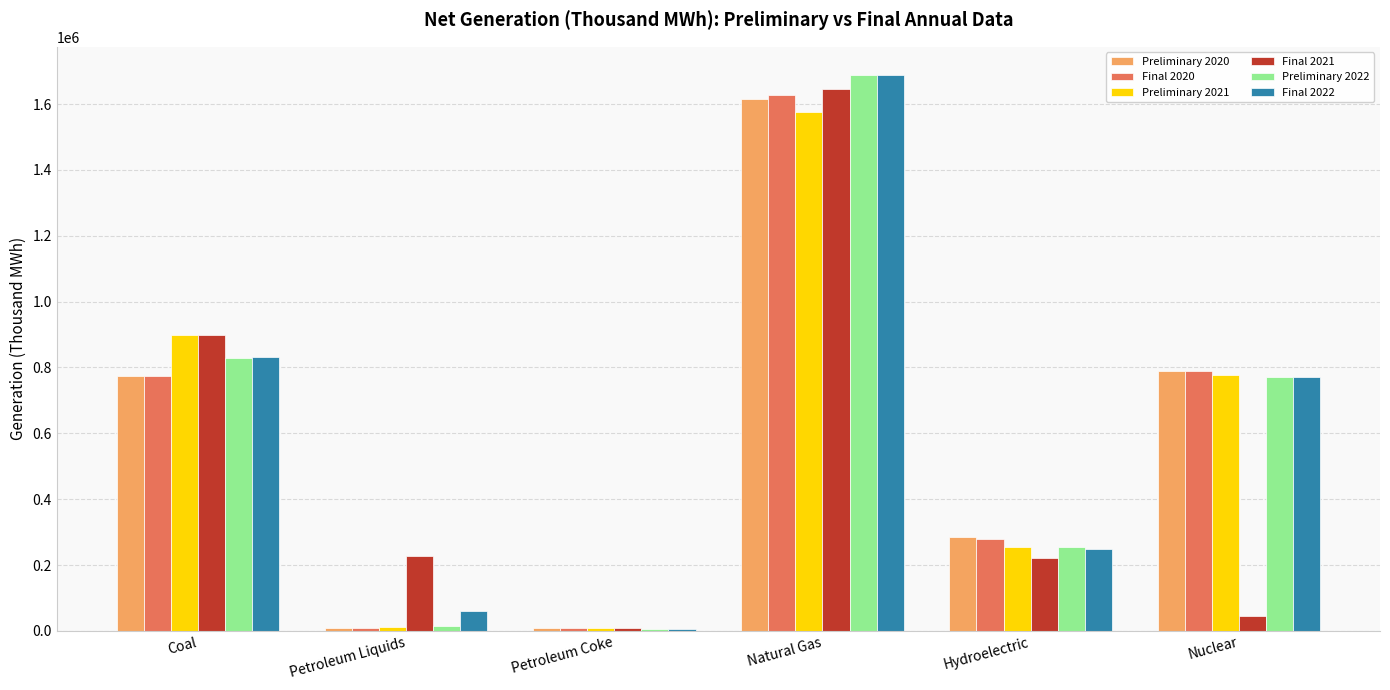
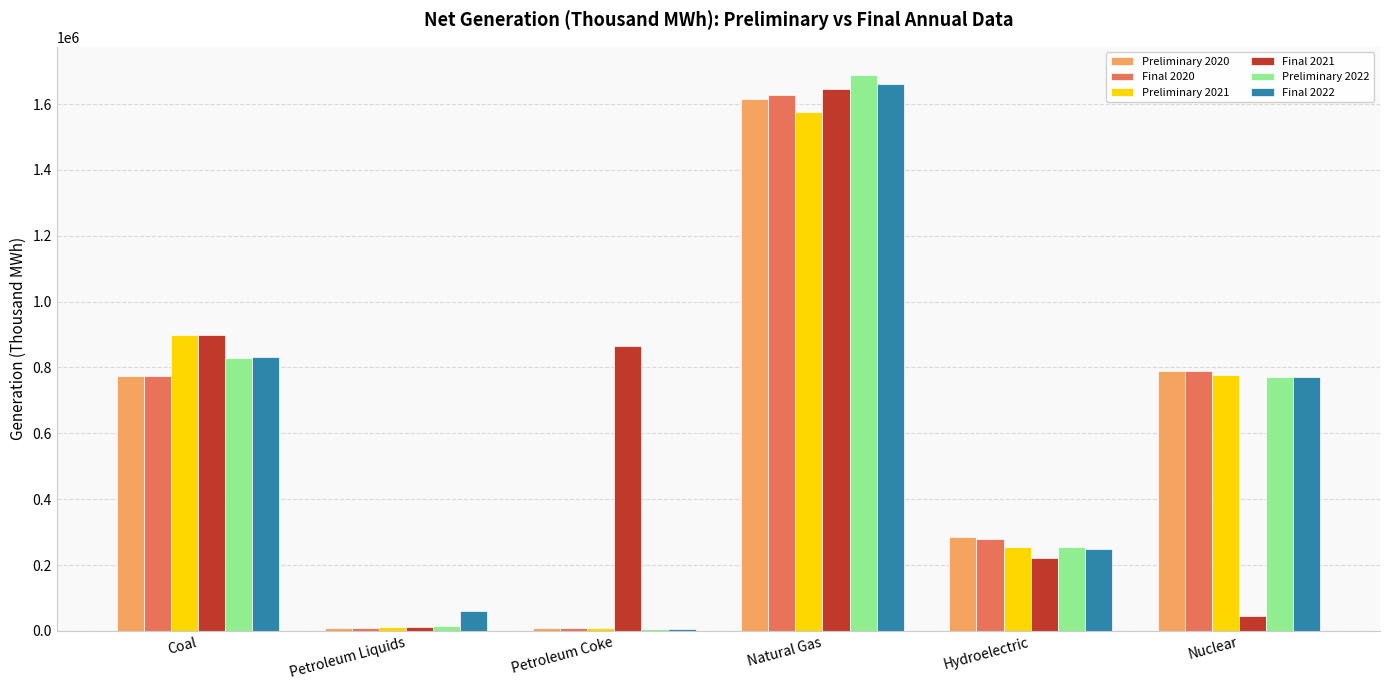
Final 2021, Petroleum Liquids: 230000 -> 10000
Final 2021, Petroleum Coke: 10000 -> 860000
Final 2022, Natural Gas: 1690000 -> 1660000
